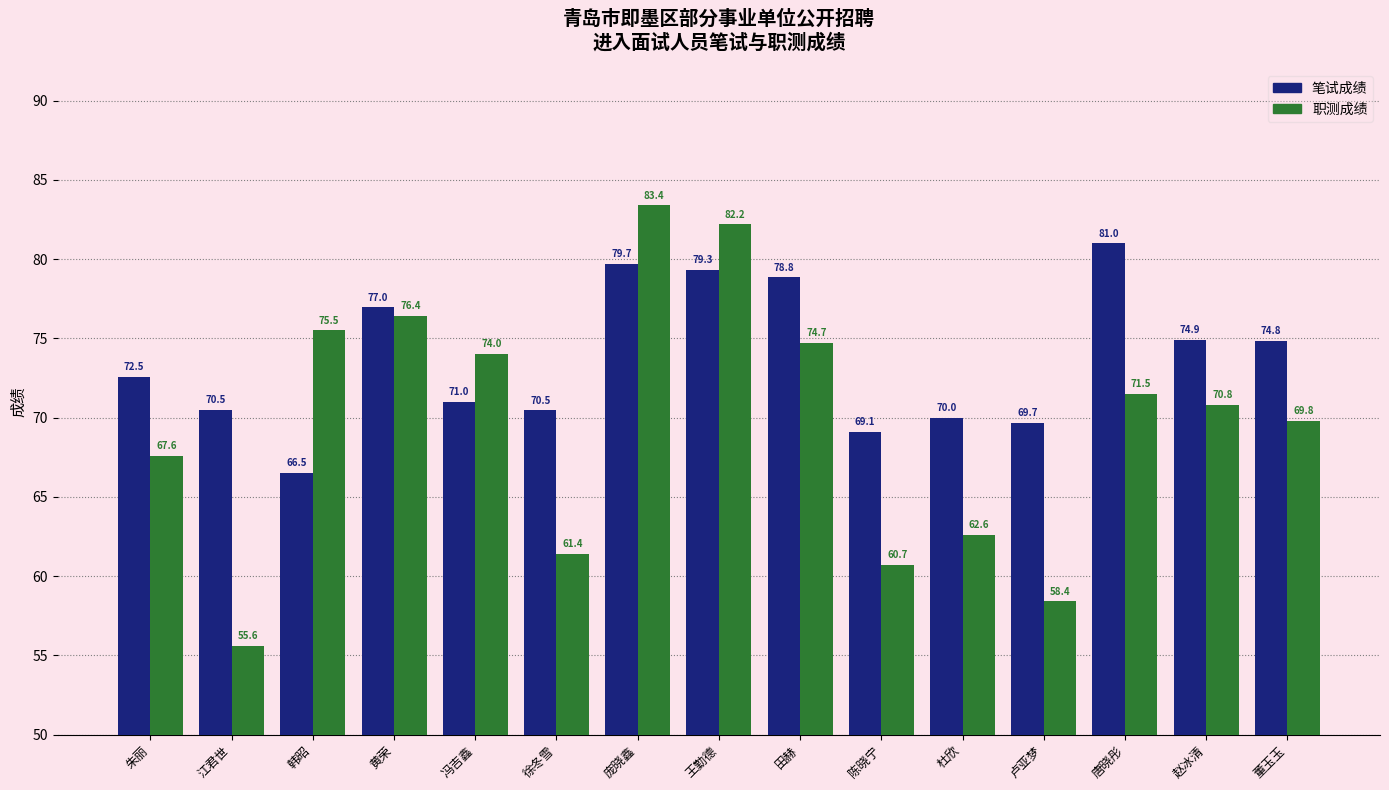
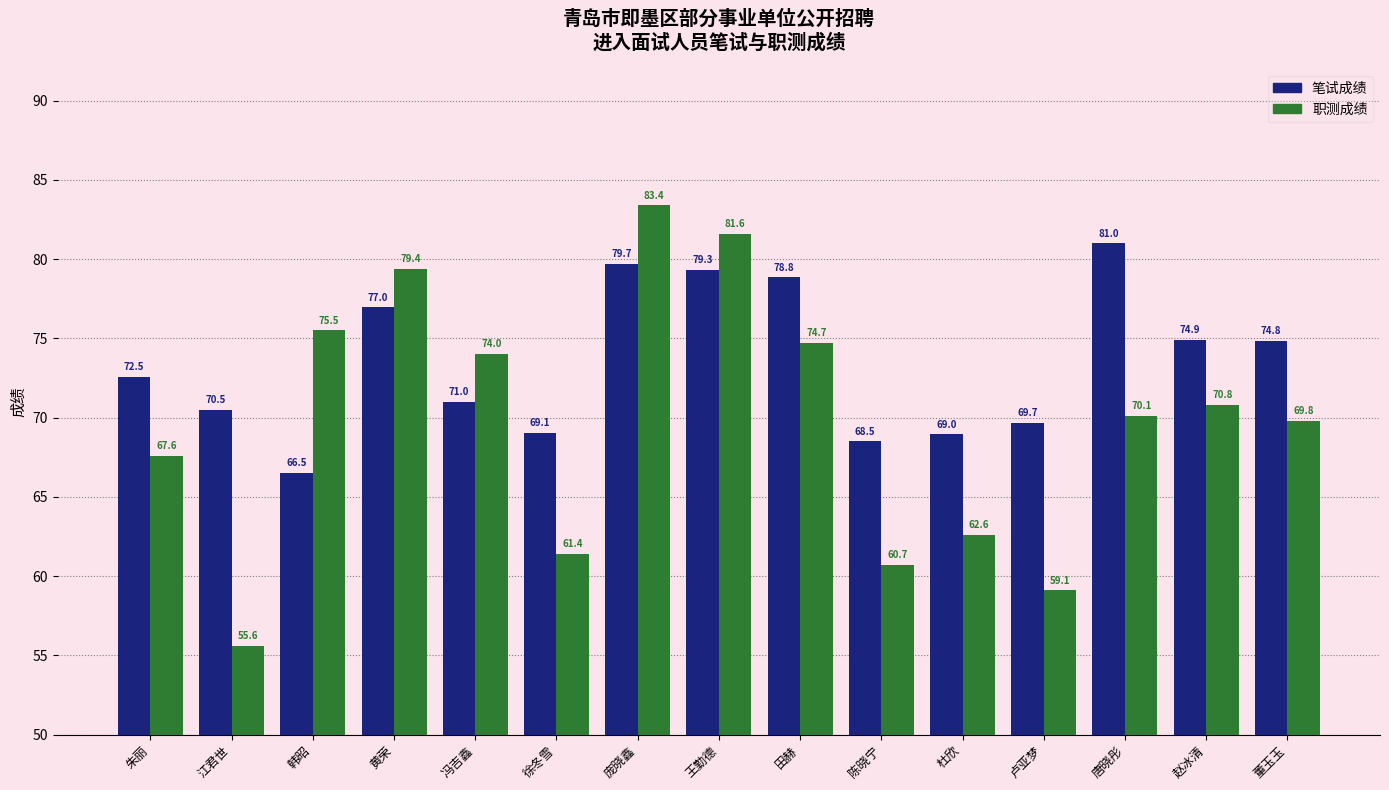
职测成绩, 黄荣: 76.4 -> 79.4
笔试成绩, 徐冬雪: 70.5 -> 69.1
职测成绩, 王勤德: 82.2 -> 81.6
笔试成绩, 陈晓宁: 69.1 -> 68.5
笔试成绩, 杜欣: 70.0 -> 69.0
职测成绩, 卢亚梦: 58.4 -> 59.1
职测成绩, 唐晓彤: 71.5 -> 70.1
